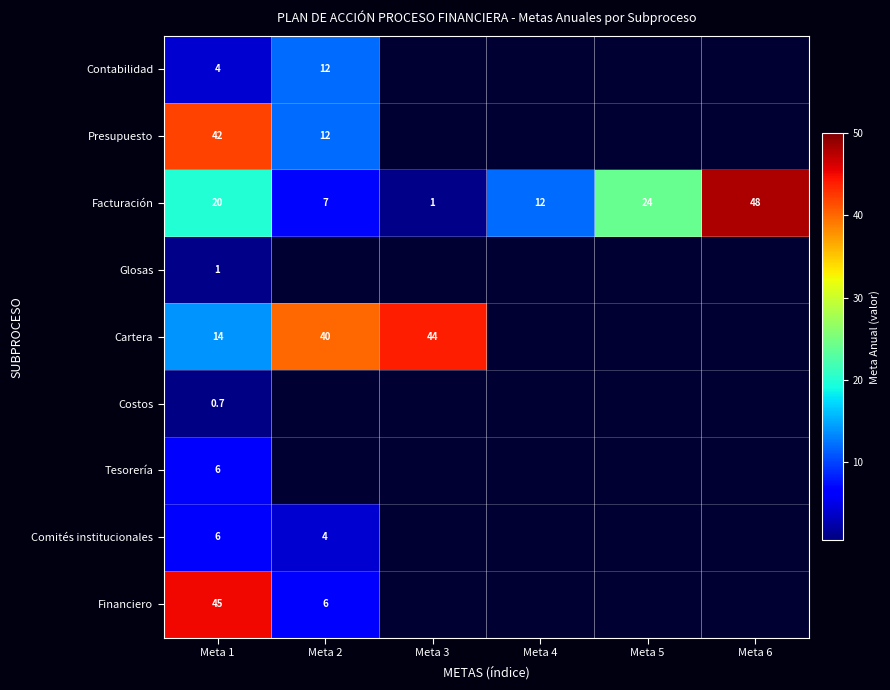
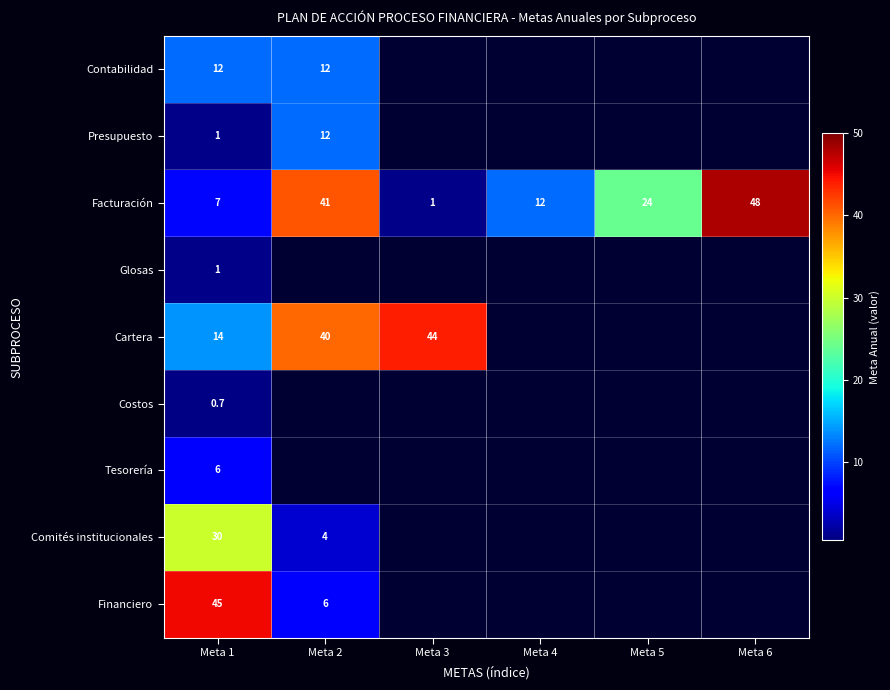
Contabilidad, Meta 1: 4 -> 12
Presupuesto, Meta 1: 42 -> 1
Facturación, Meta 1: 20 -> 7
Facturación, Meta 2: 7 -> 41
Comités institucionales, Meta 1: 6 -> 30
